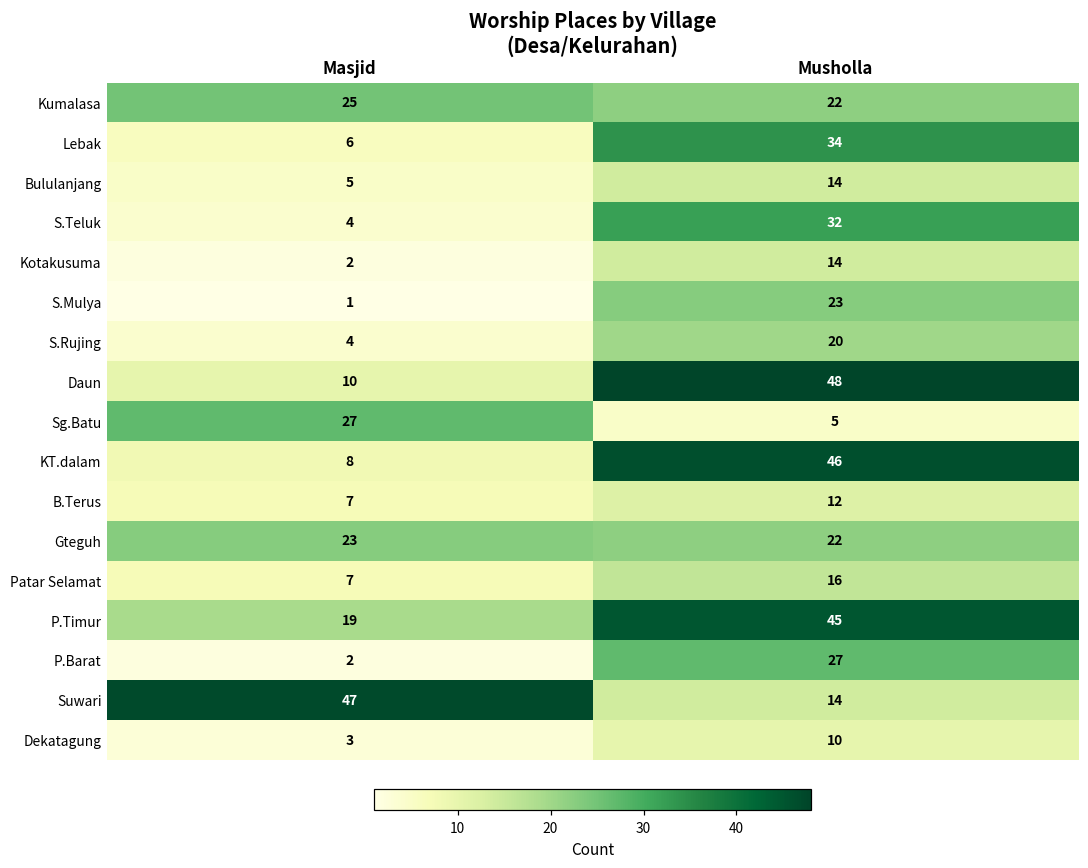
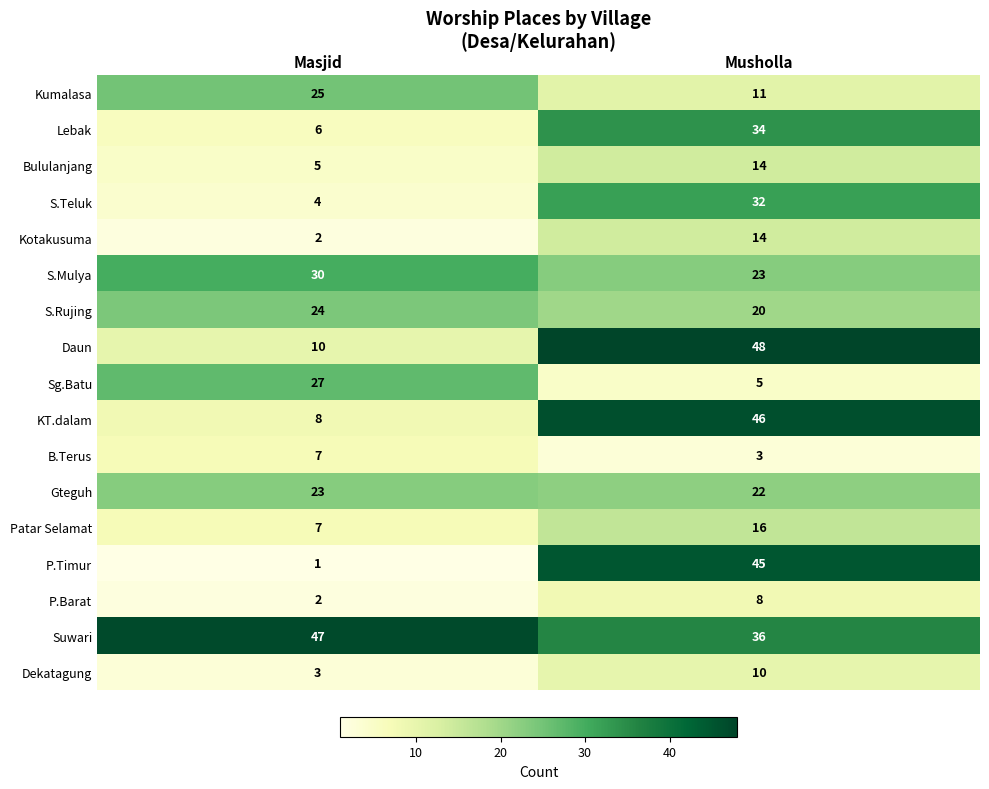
Kumalasa, Musholla: 22 -> 11
S.Mulya, Masjid: 1 -> 30
S.Rujing, Masjid: 4 -> 24
B.Terus, Musholla: 12 -> 3
P.Timur, Masjid: 19 -> 1
P.Barat, Musholla: 27 -> 8
Suwari, Musholla: 14 -> 36
